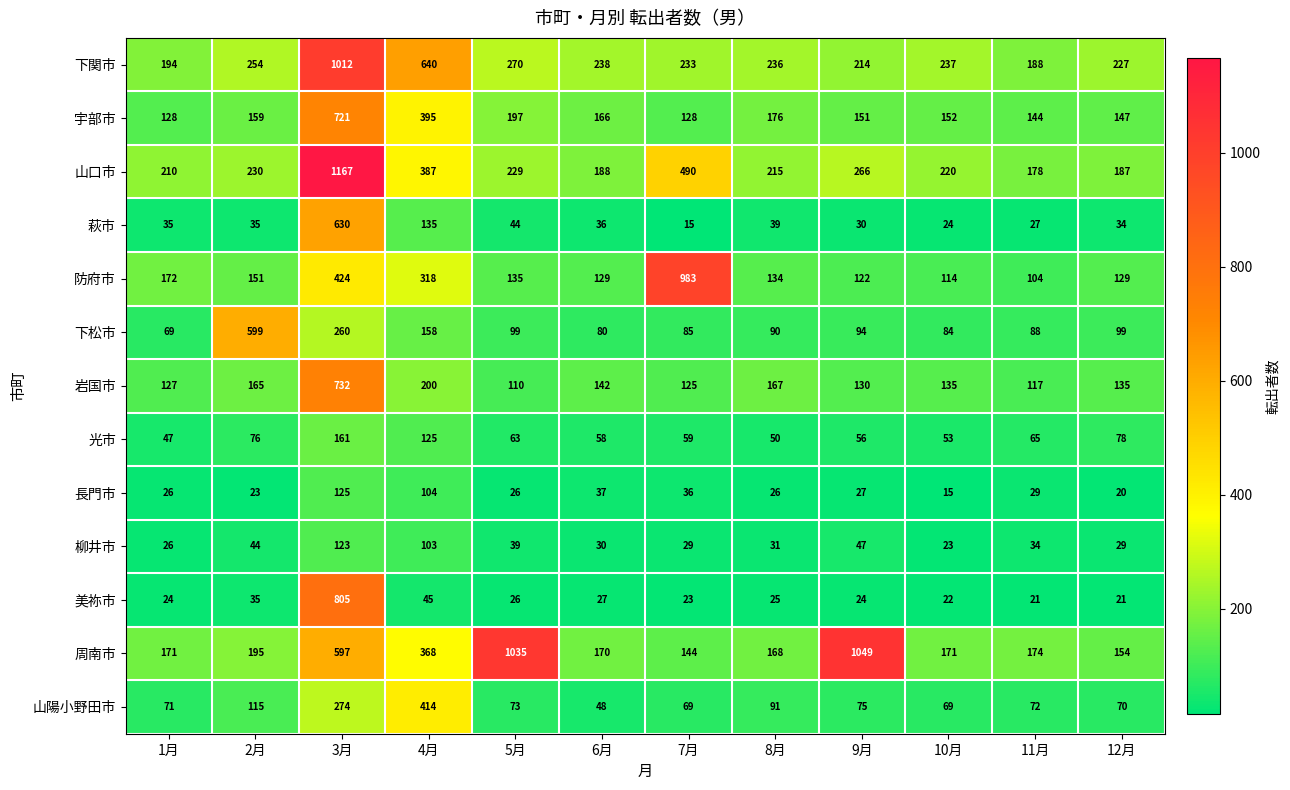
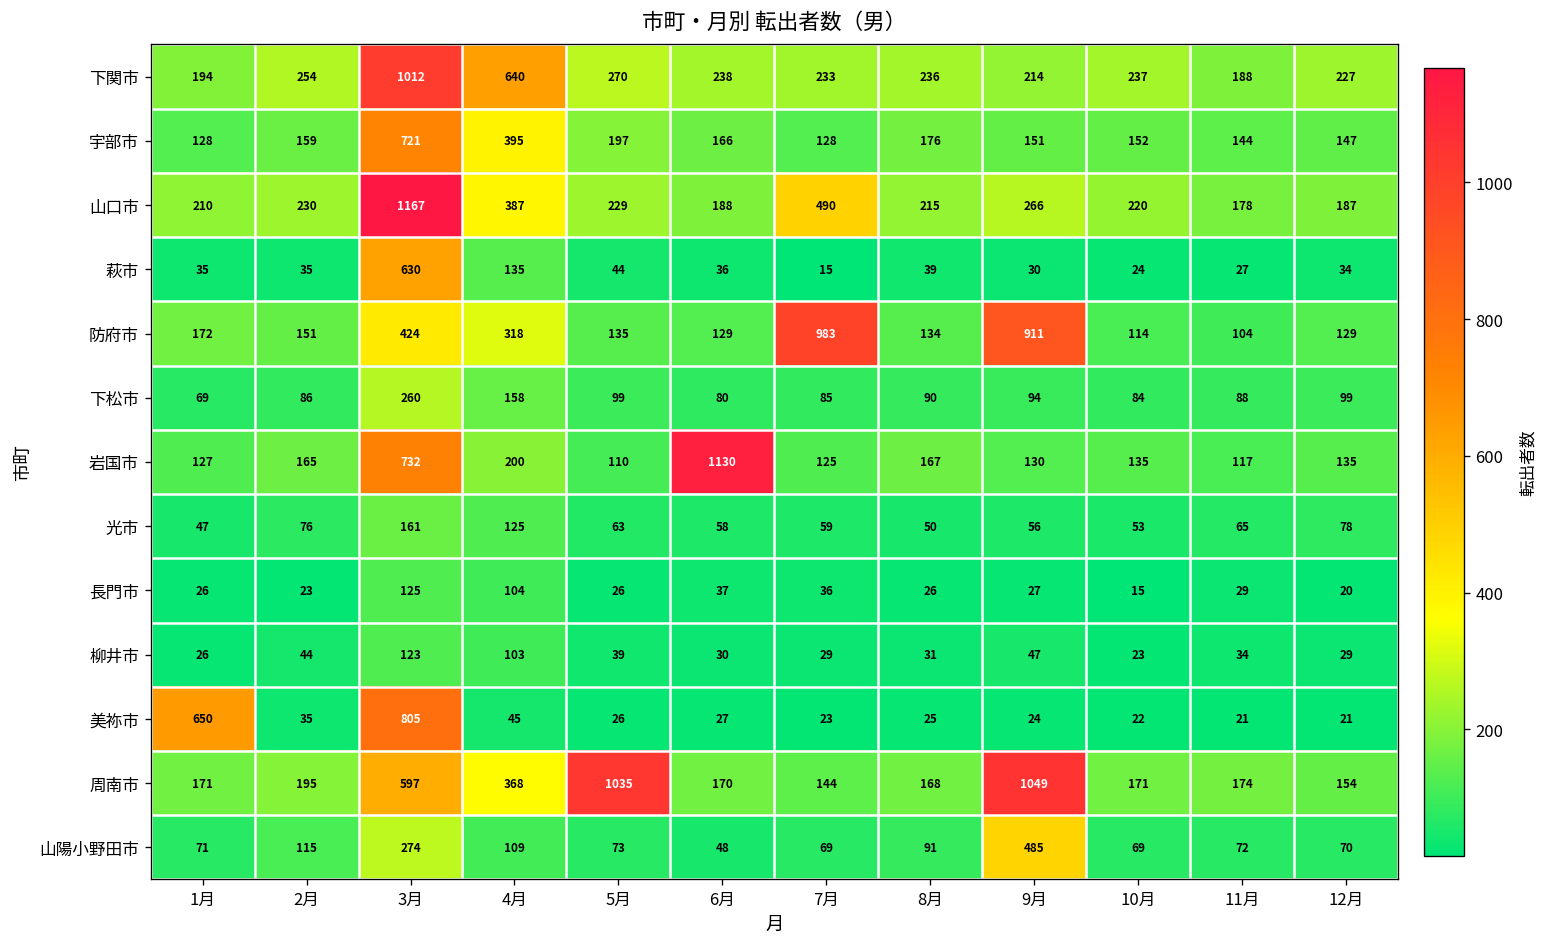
防府市, 9月: 122 -> 911
下松市, 2月: 599 -> 86
岩国市, 6月: 142 -> 1130
美祢市, 1月: 24 -> 650
山陽小野田市, 4月: 414 -> 109
山陽小野田市, 9月: 75 -> 485
